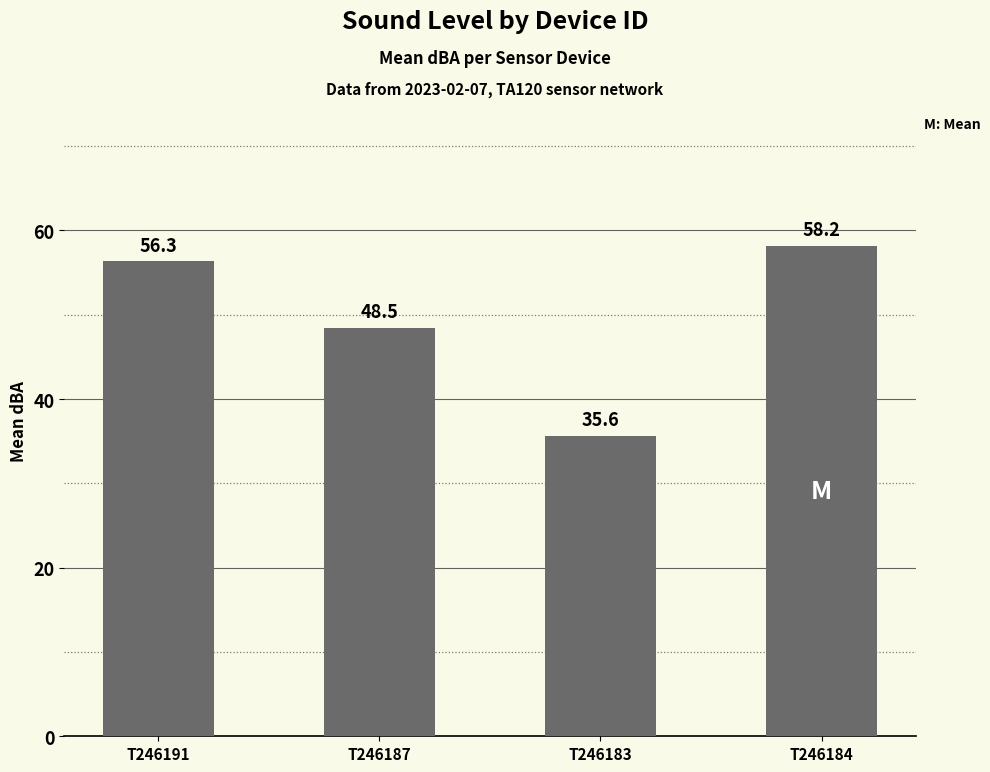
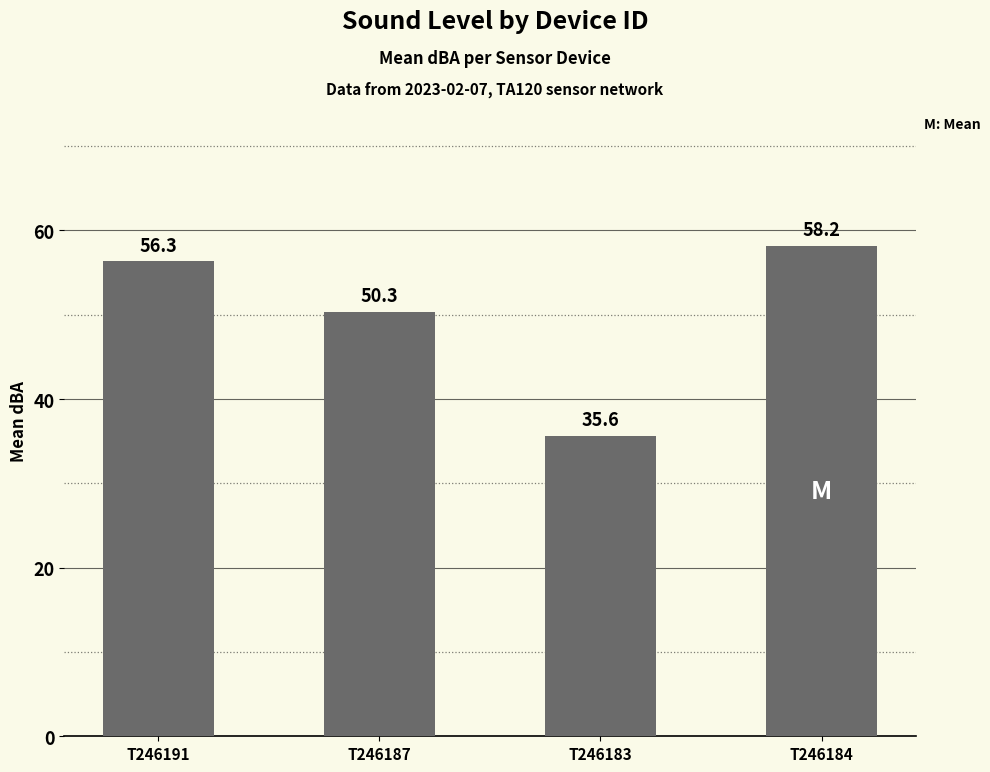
T246187: 48.5 -> 50.3
